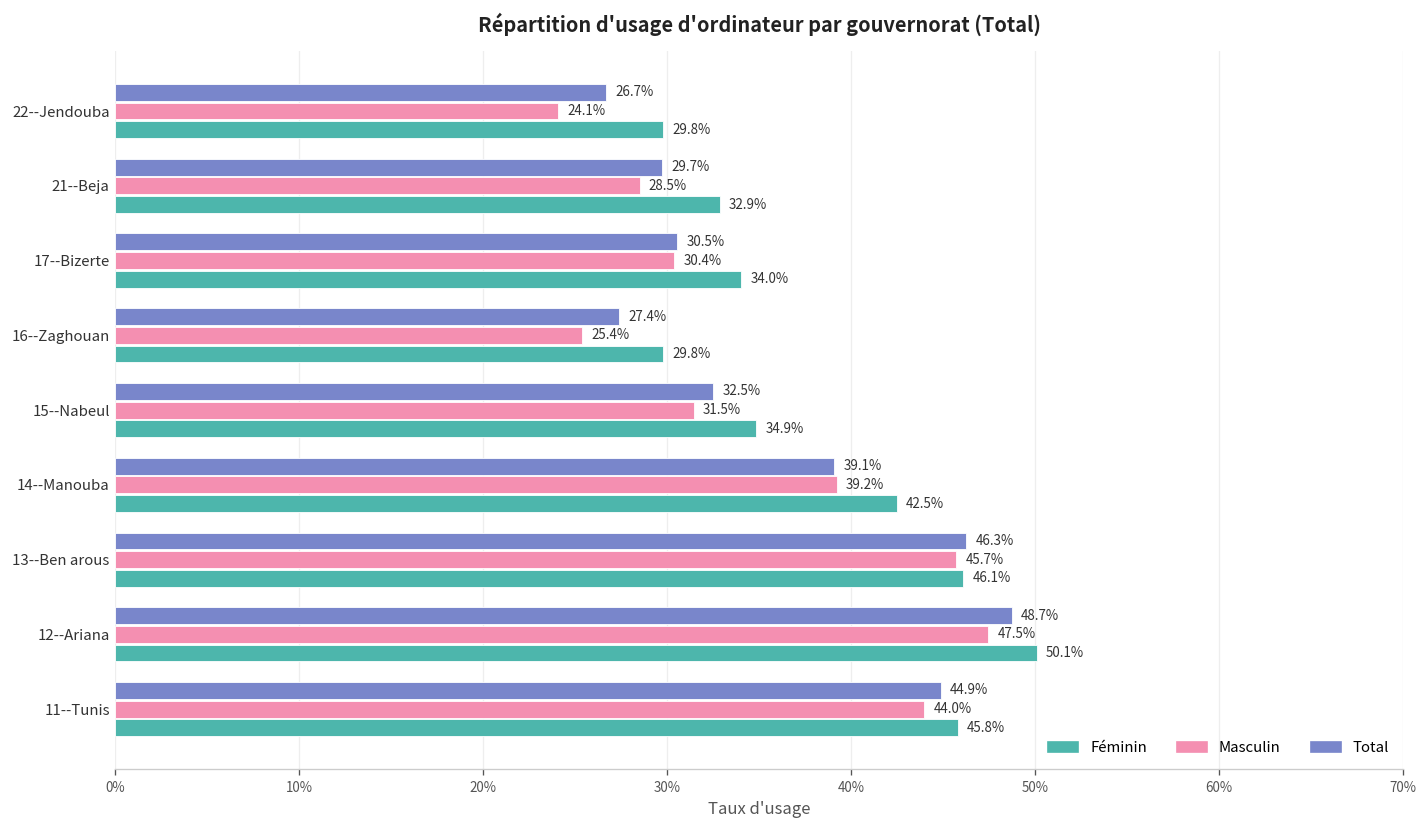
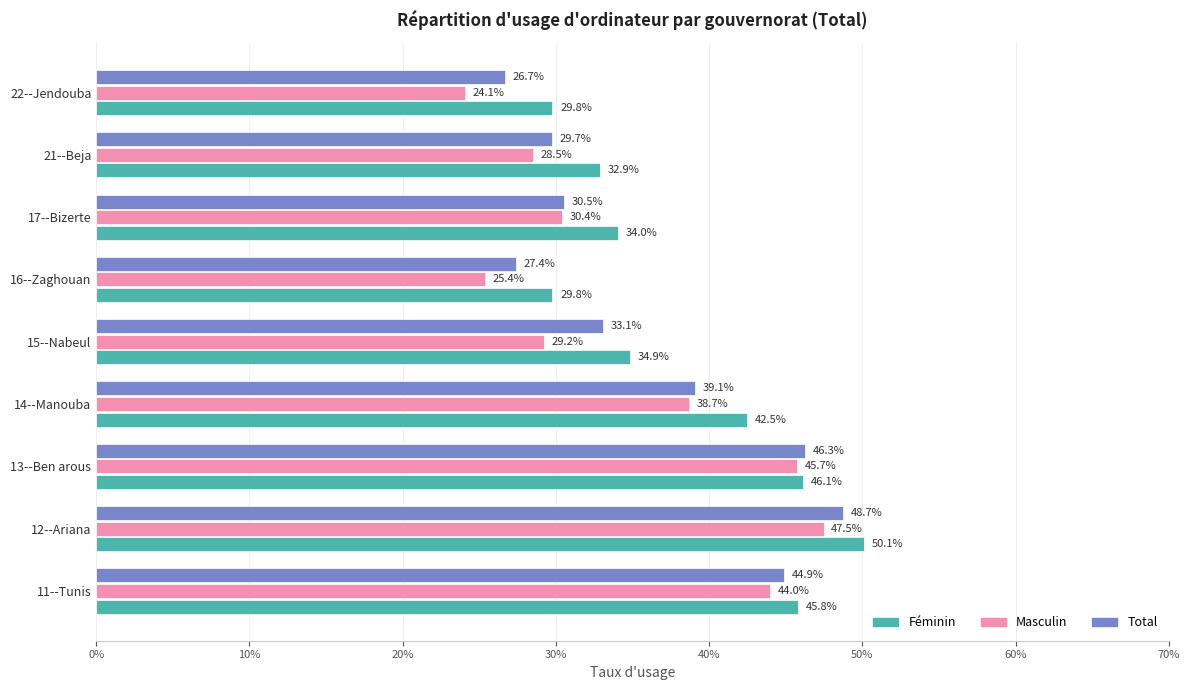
Total, 15--Nabeul: 32.5% -> 33.1%
Masculin, 15--Nabeul: 31.5% -> 29.2%
Masculin, 14--Manouba: 39.2% -> 38.7%
